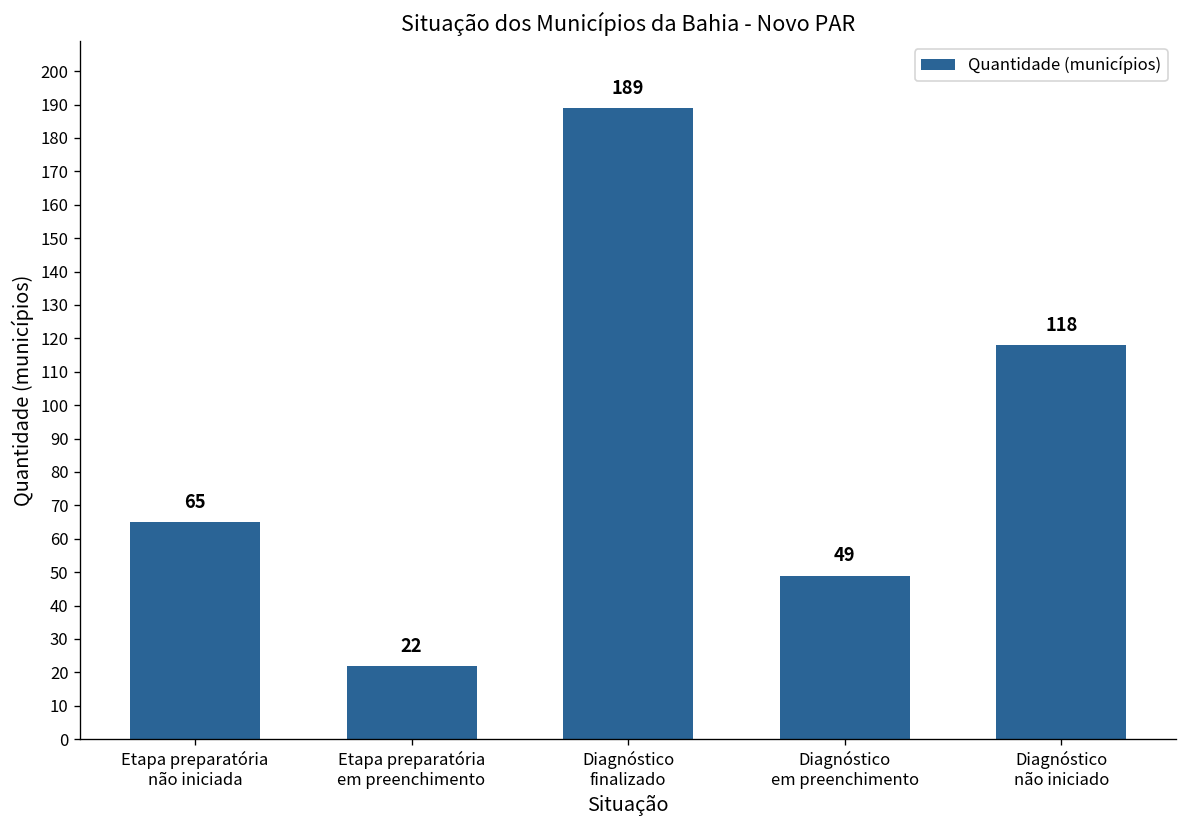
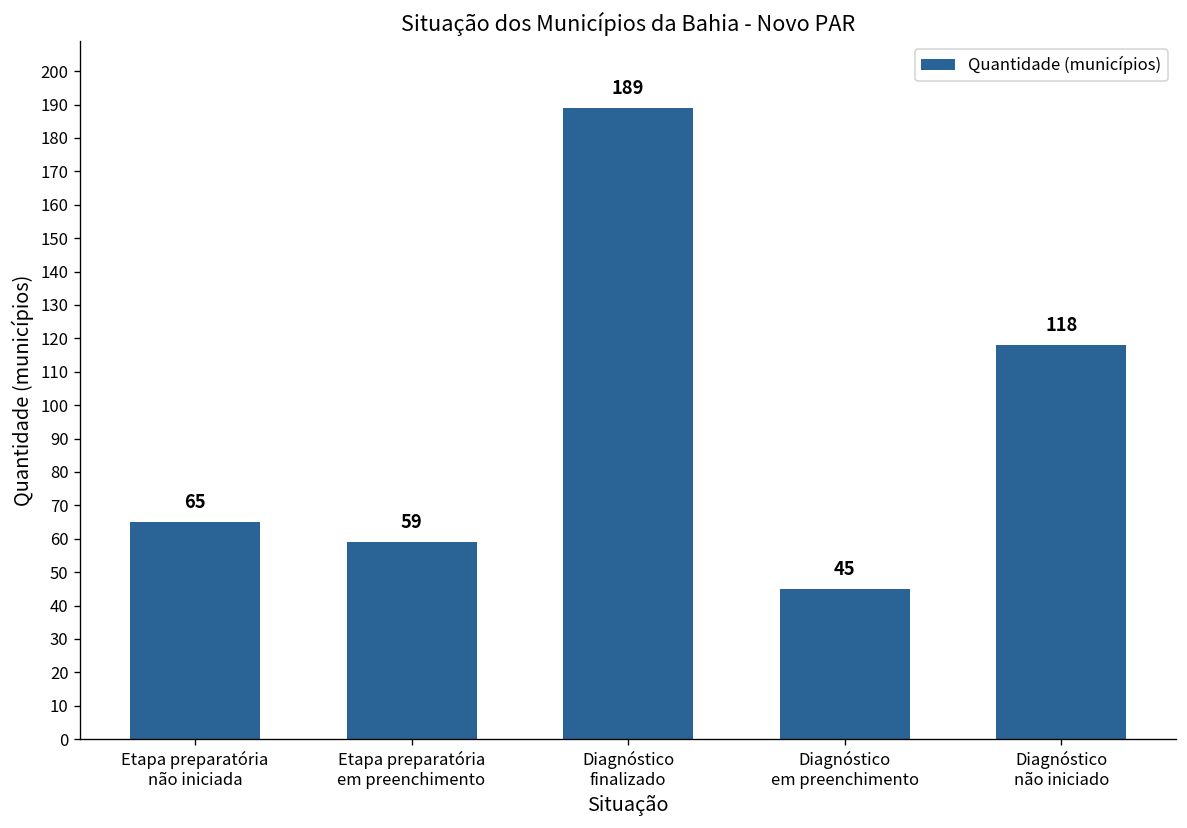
Etapa preparatória em preenchimento: 22 -> 59
Diagnóstico em preenchimento: 49 -> 45
